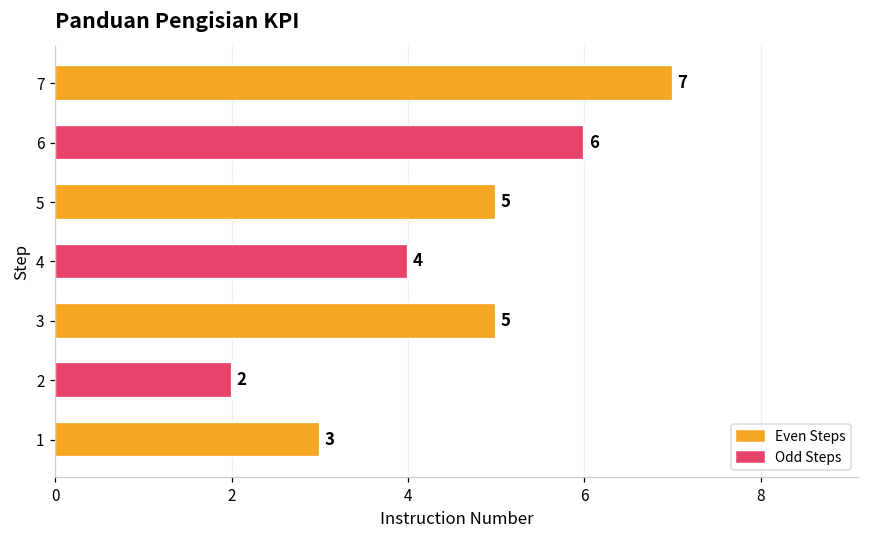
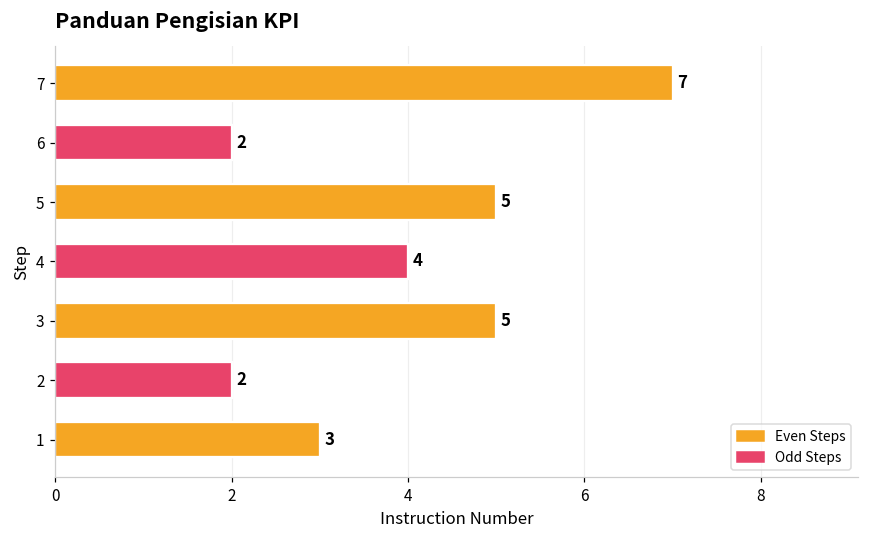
6: 6 -> 2
